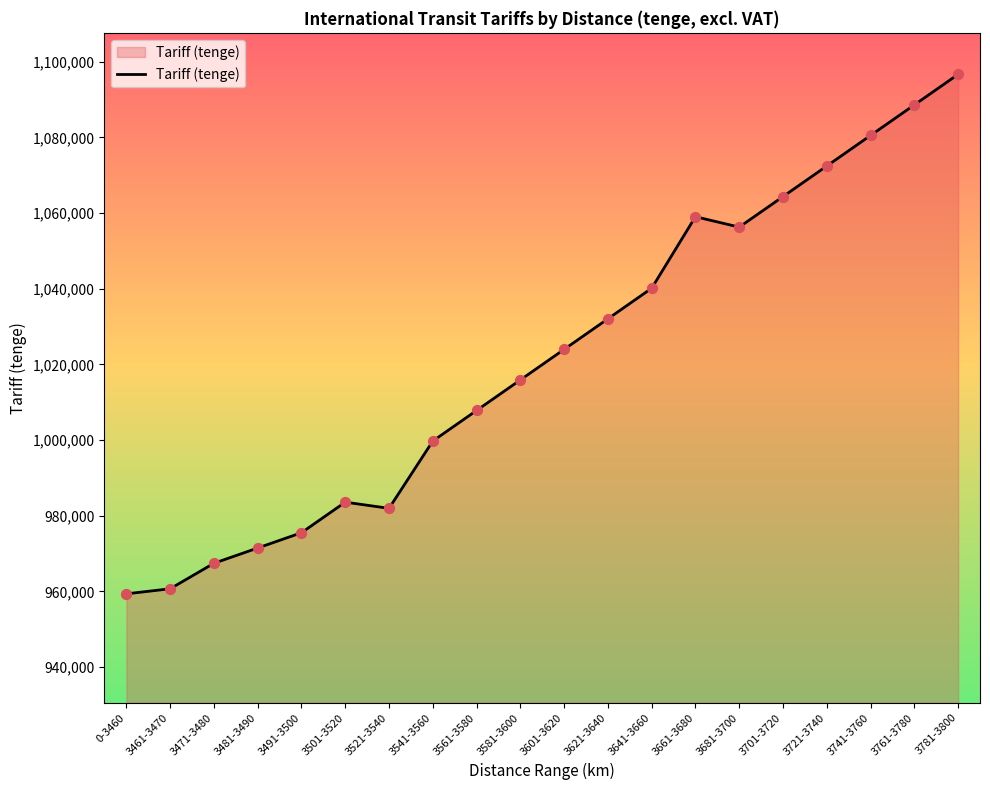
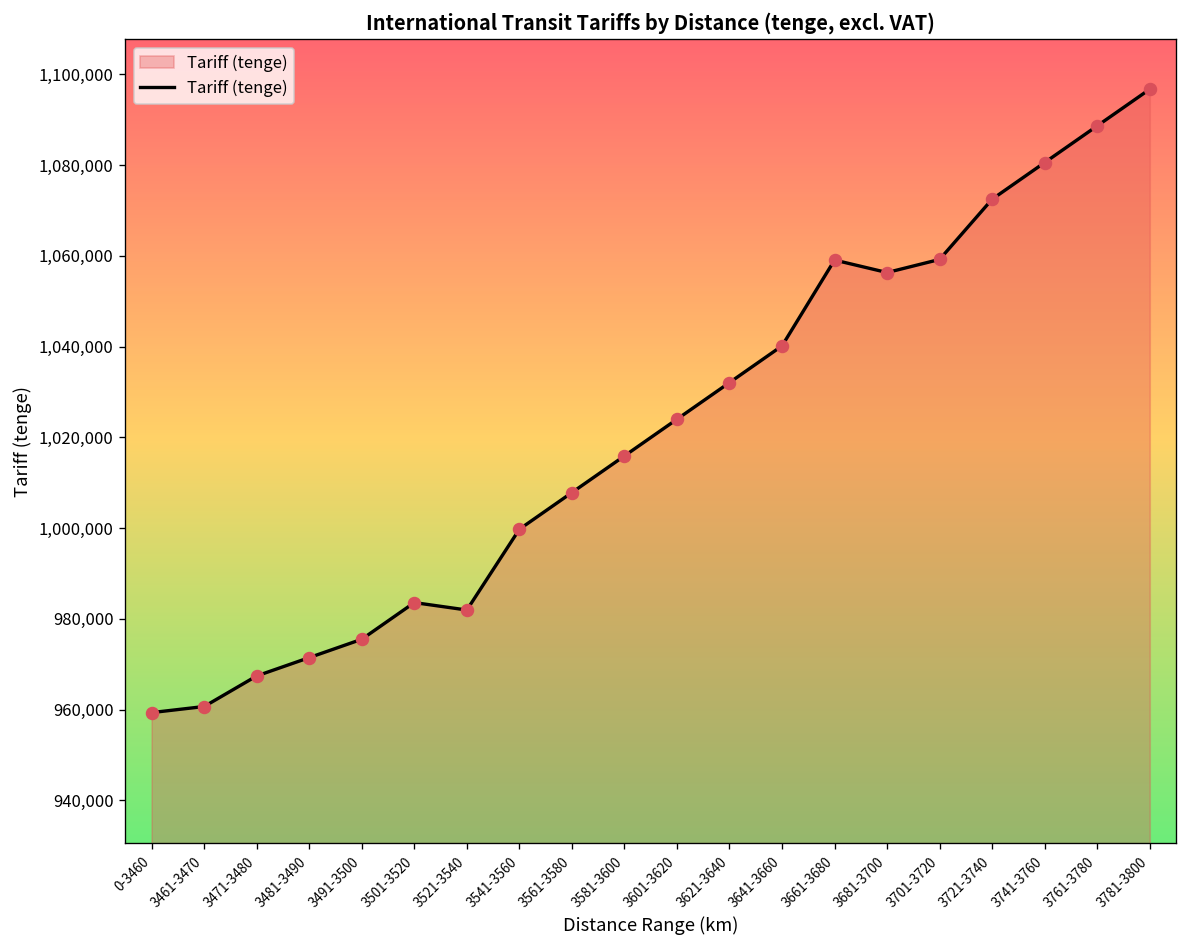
3701-3720: 1,064,000 -> 1,059,000
